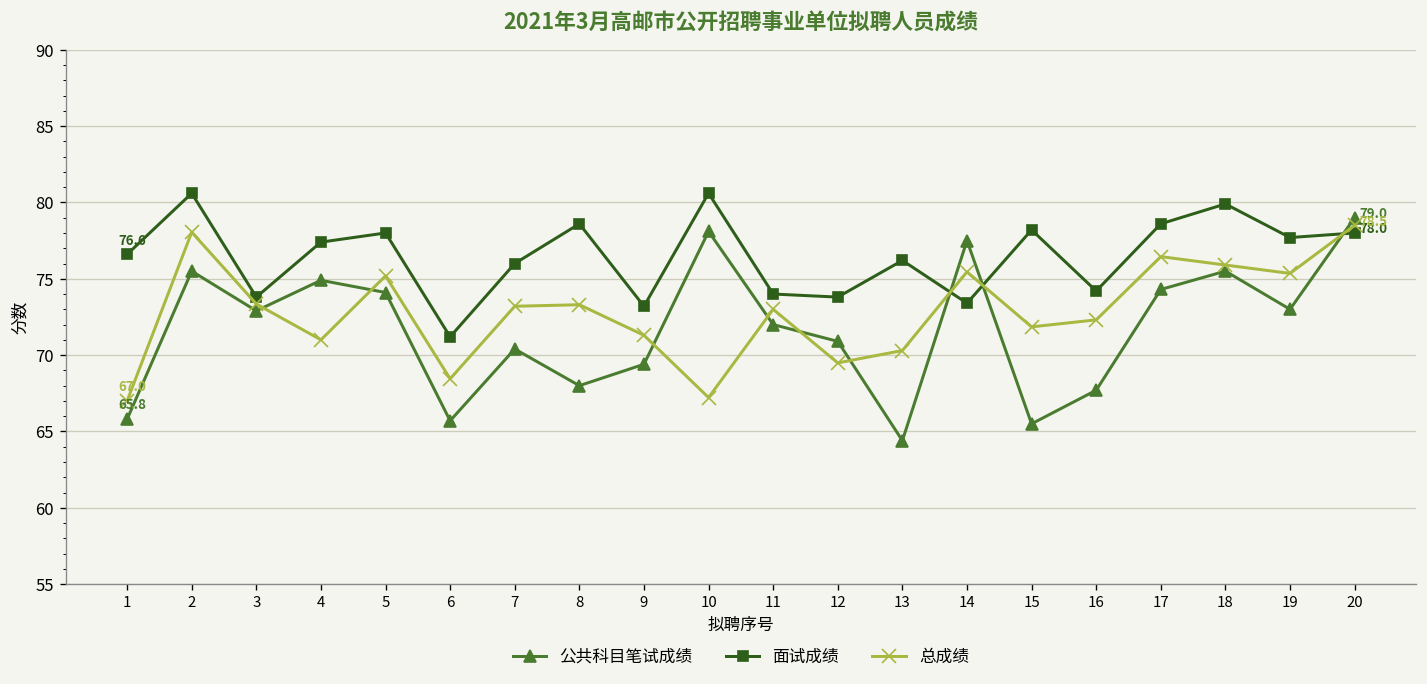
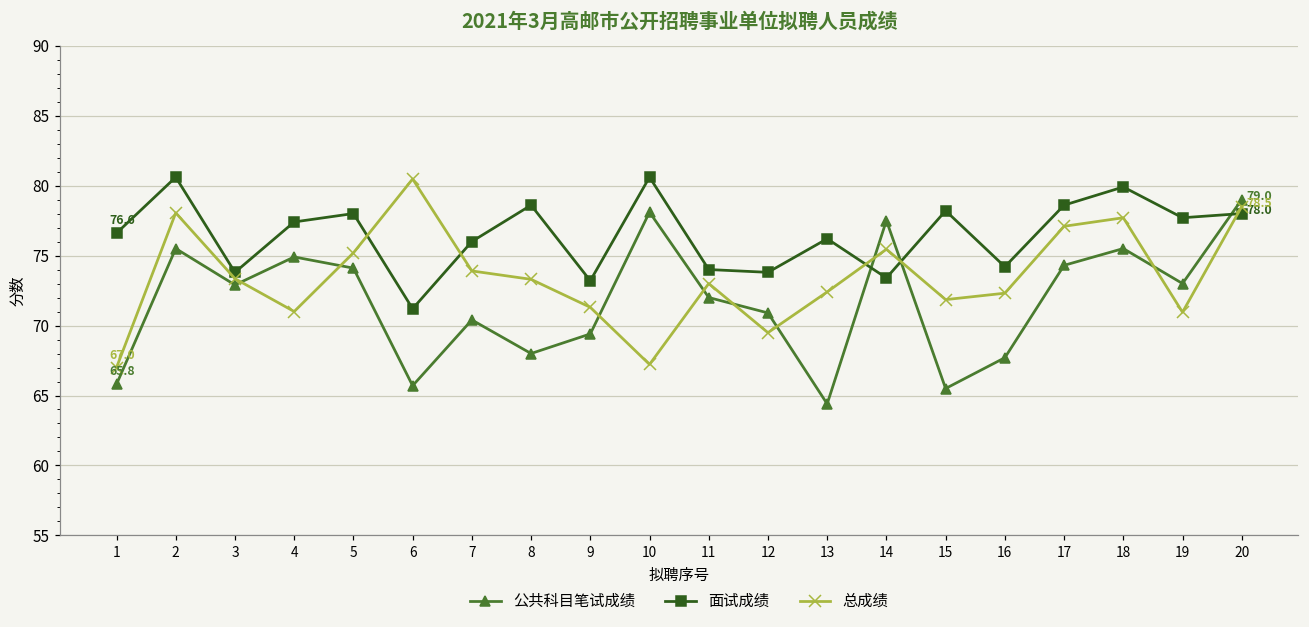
总成绩, 6: 68.5 -> 80.5
总成绩, 7: 73.2 -> 73.9
总成绩, 13: 70.3 -> 72.4
总成绩, 17: 76.5 -> 77.1
总成绩, 18: 75.9 -> 77.7
总成绩, 19: 75.4 -> 71.0
